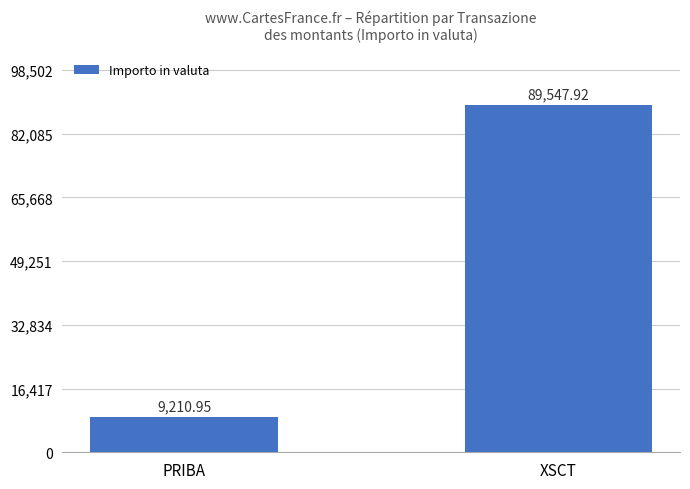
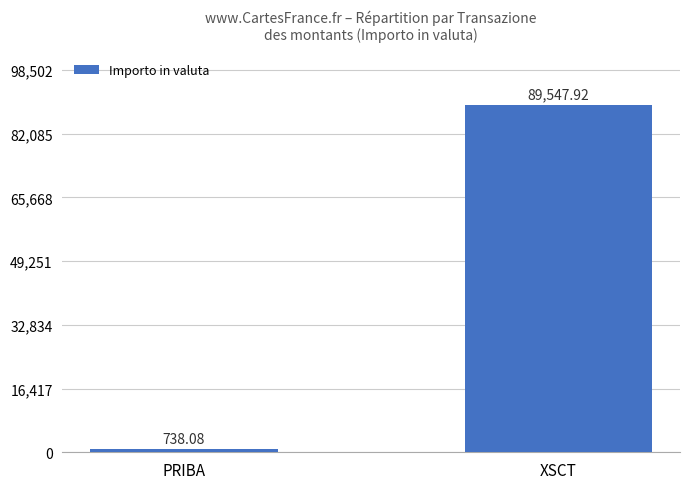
PRIBA: 9,210.95 -> 738.08
